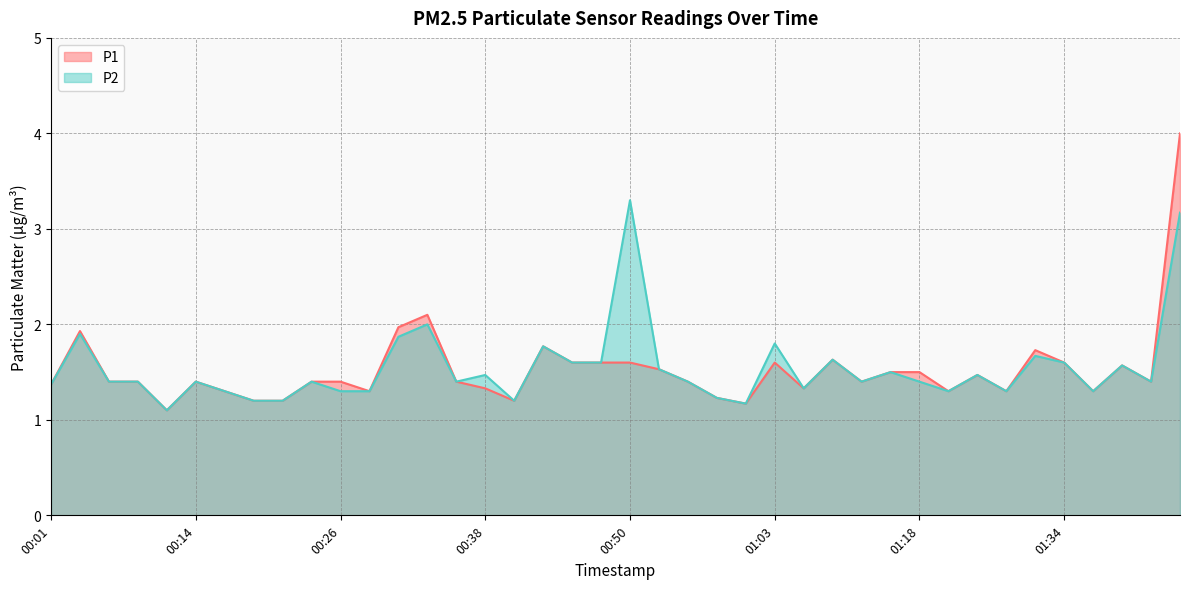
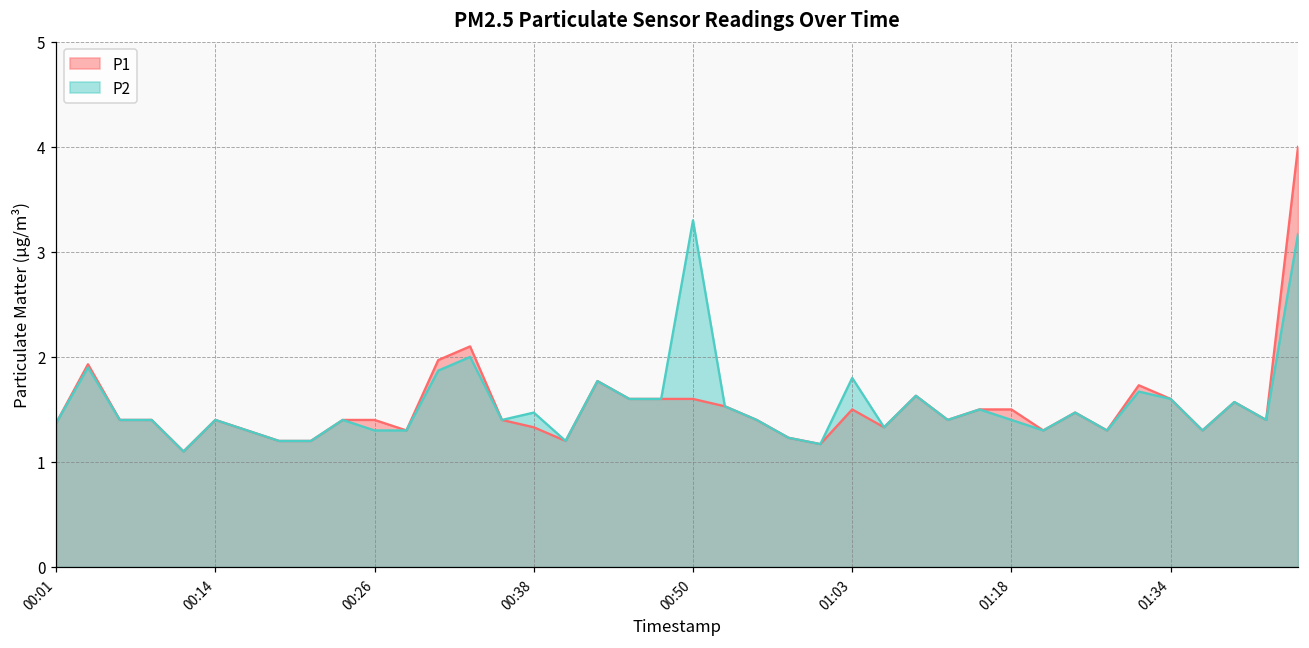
P1, 01:03: 1.6 -> 1.5
